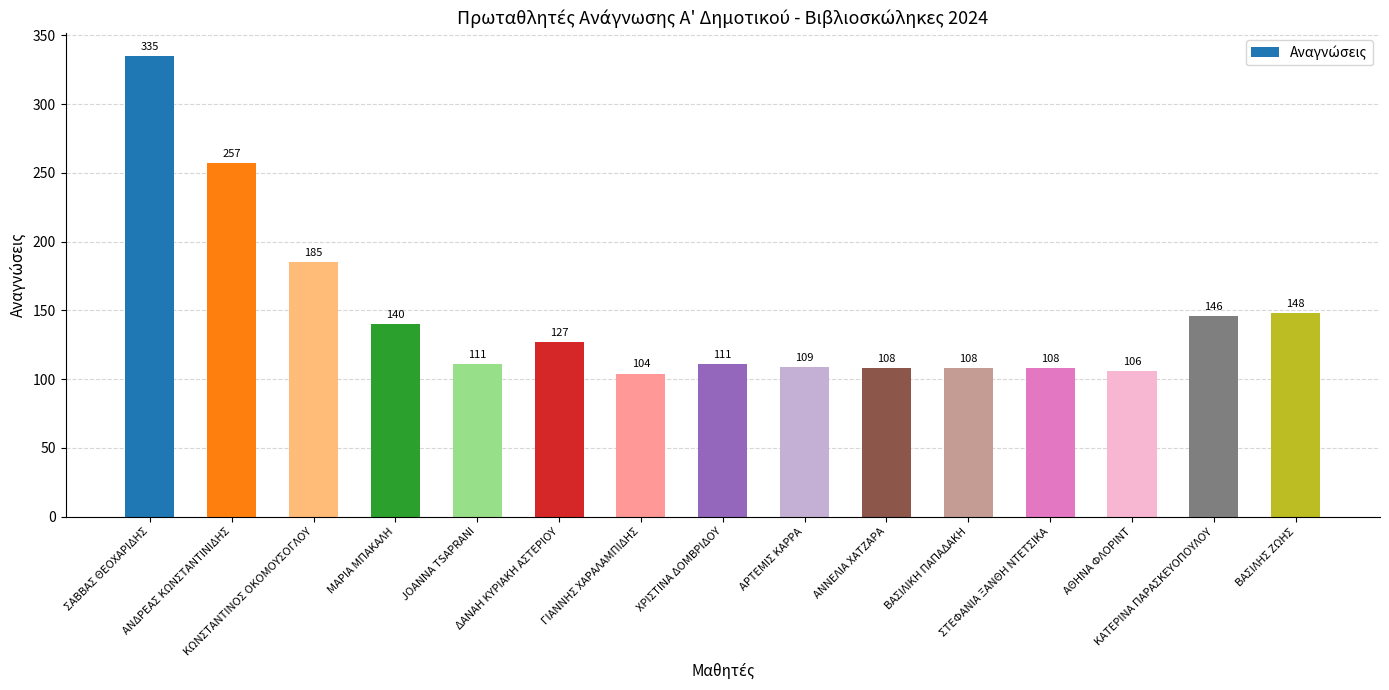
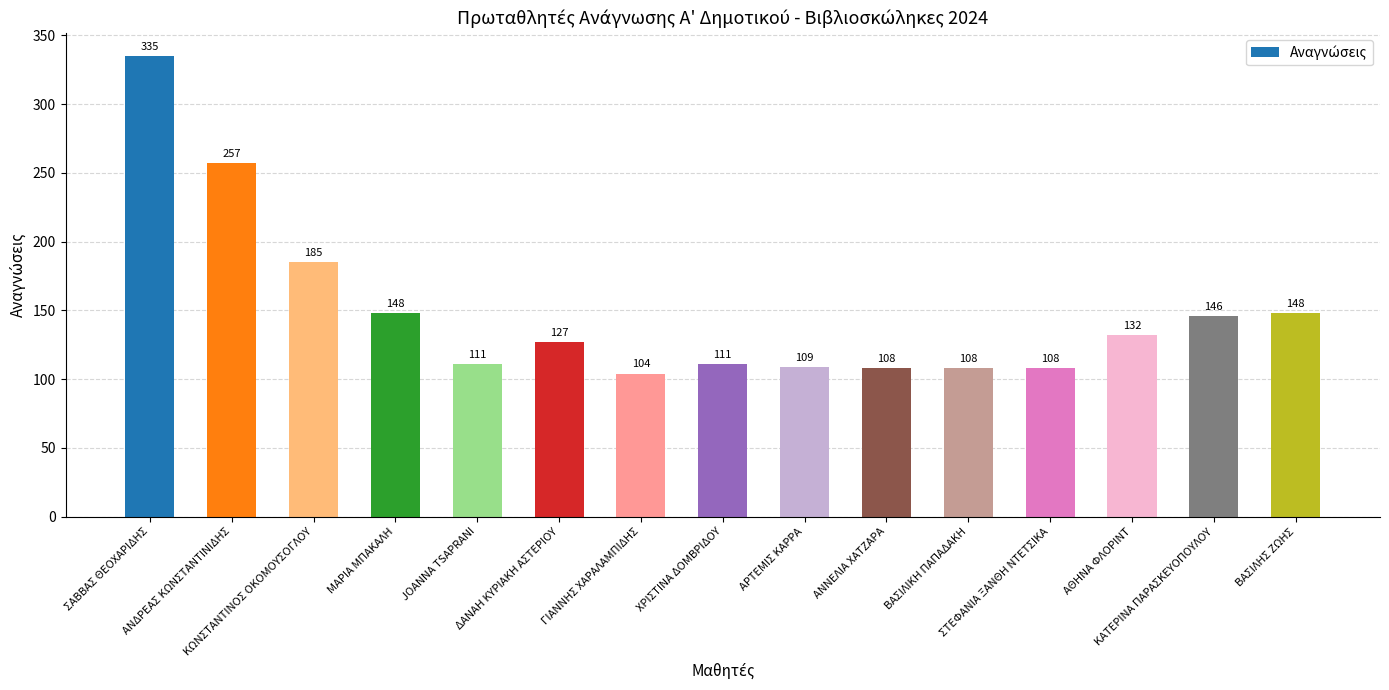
ΜΑΡΙΑ ΜΠΑΚΑΛΗ: 140 -> 148
ΑΘΗΝΑ ΦΛΟΡΙΝΤ: 106 -> 132
